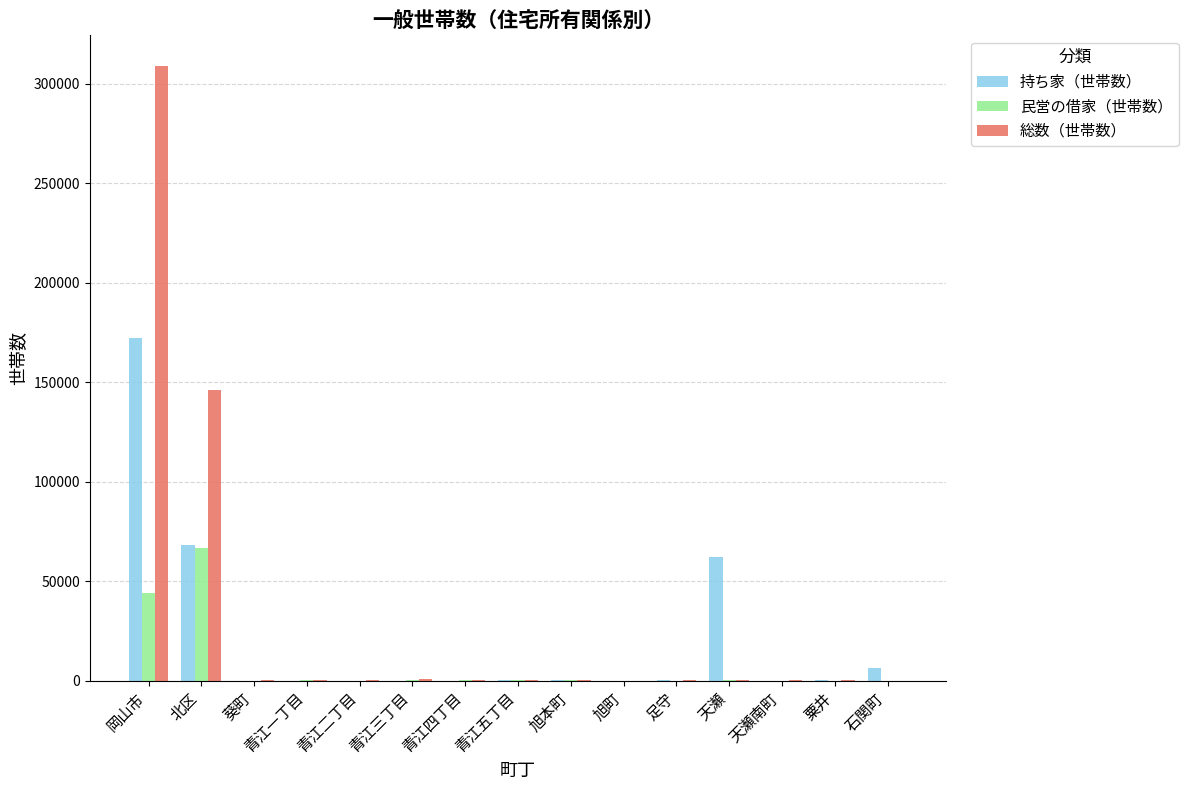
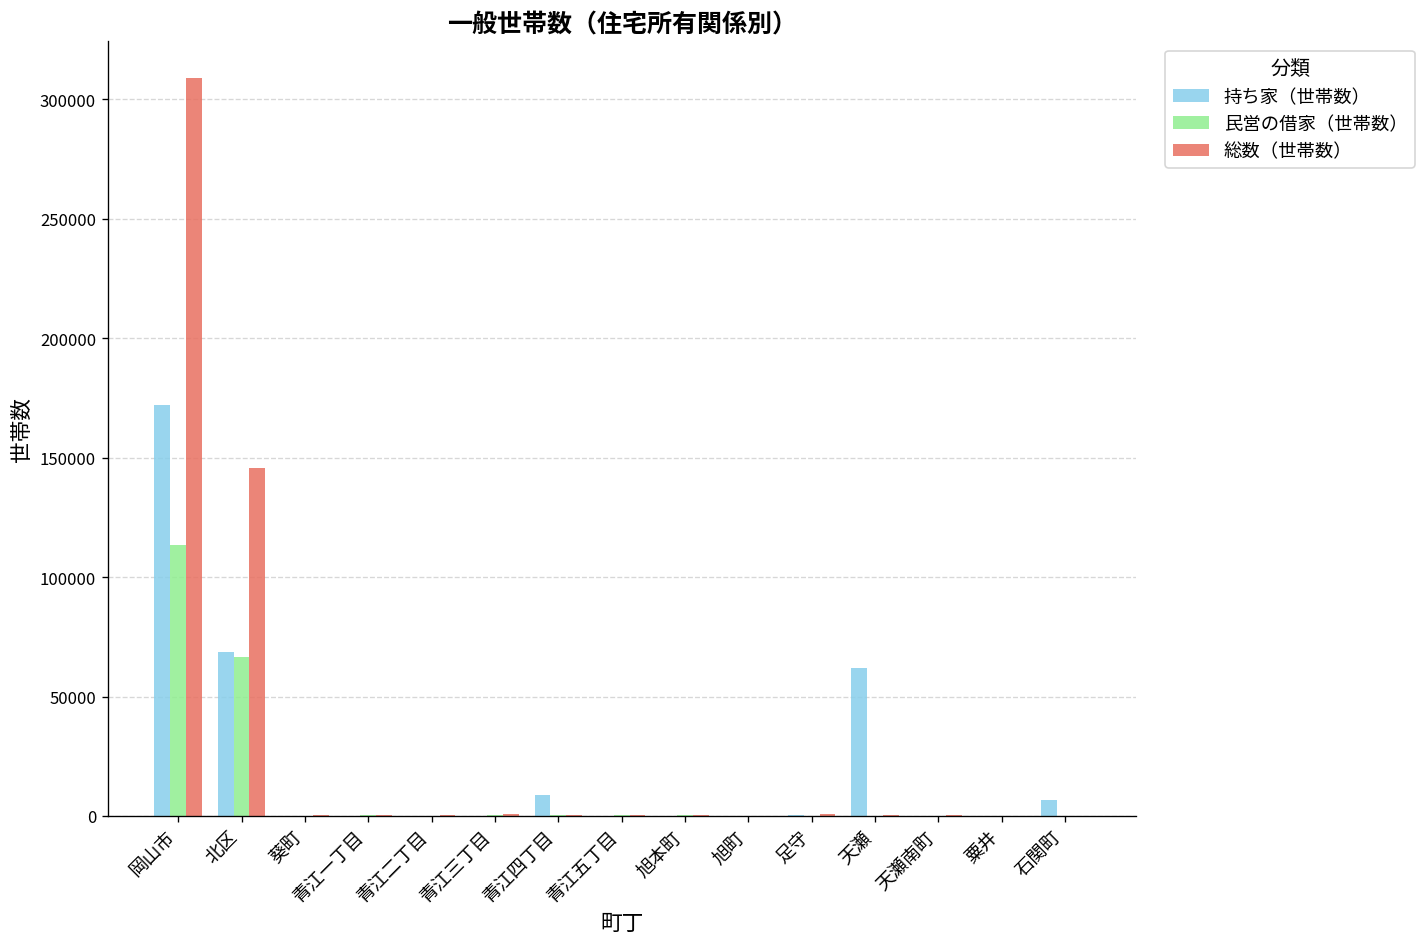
民営の借家（世帯数）, 岡山市: 44000 -> 114000
持ち家（世帯数）, 青江四丁目: 0 -> 9000
